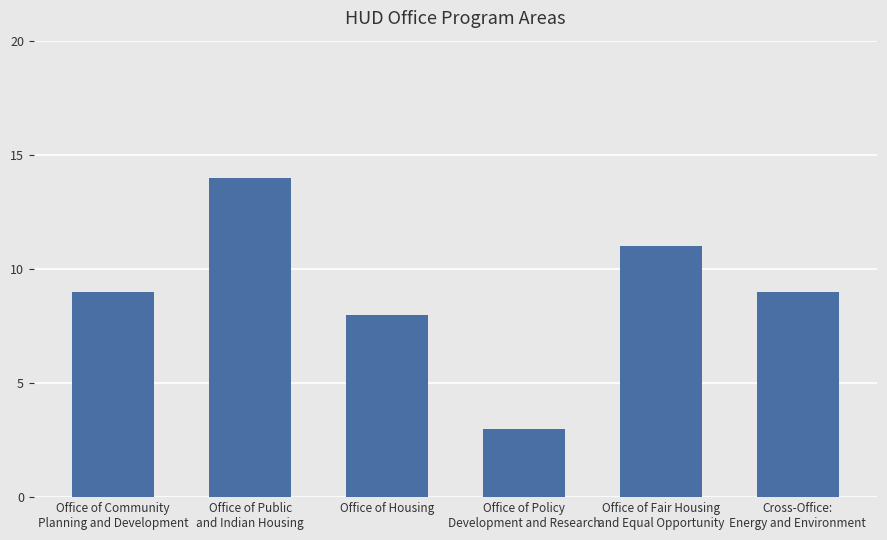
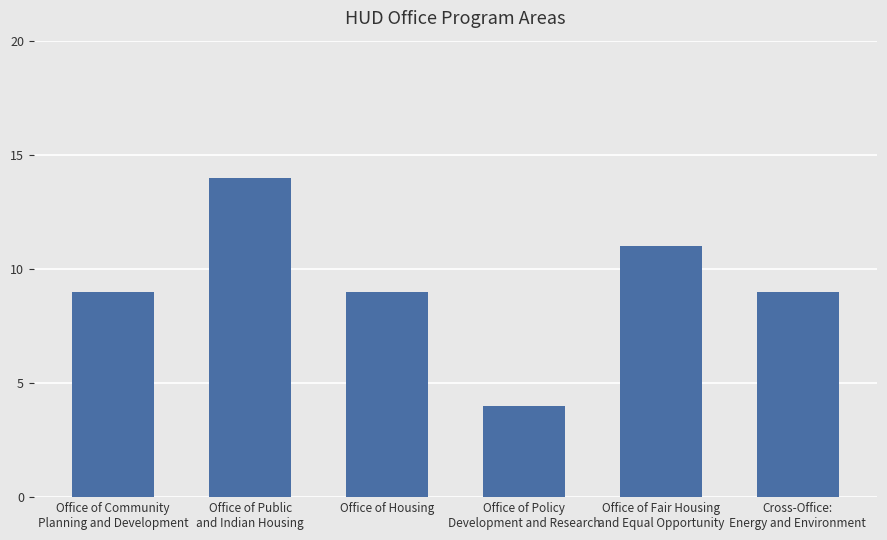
Office of Housing: 8 -> 9
Office of Policy Development and Research: 3 -> 4
